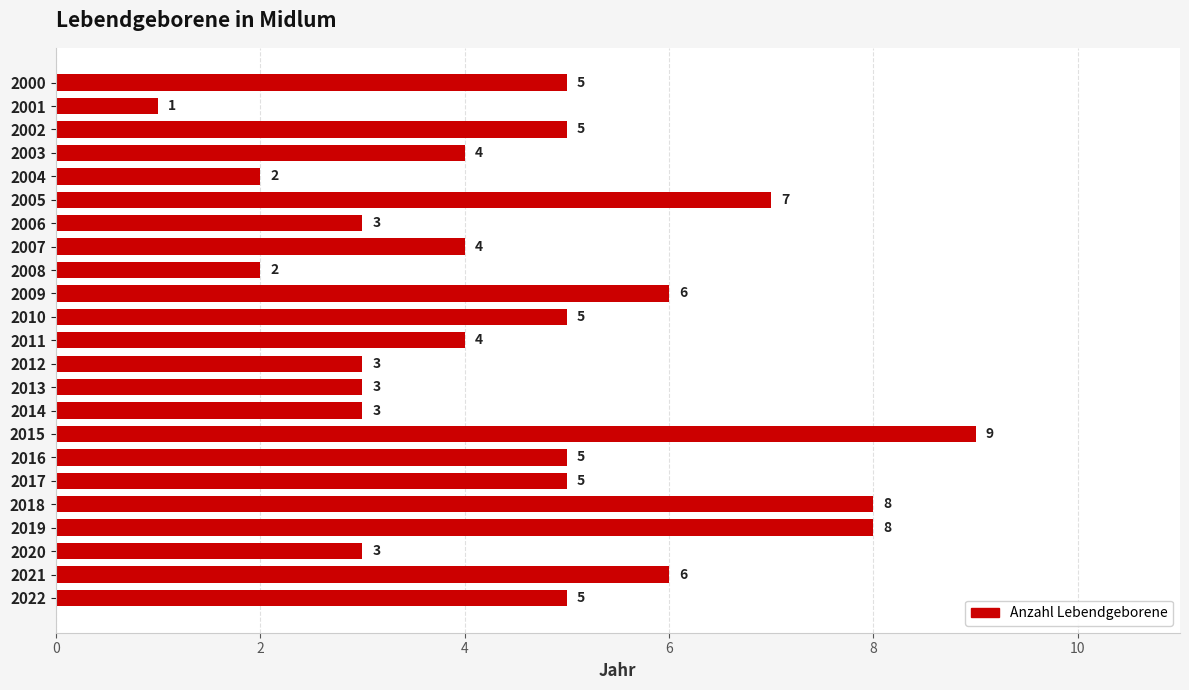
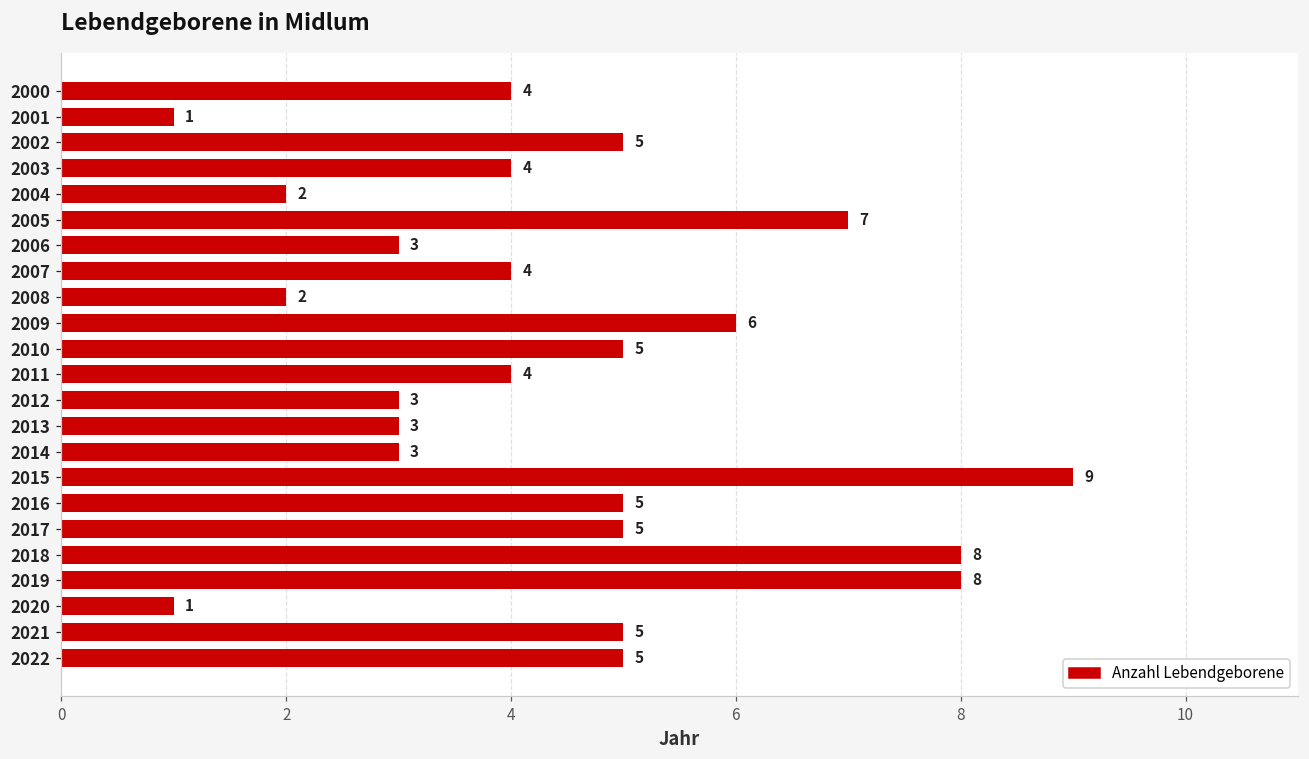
2000: 5 -> 4
2020: 3 -> 1
2021: 6 -> 5
